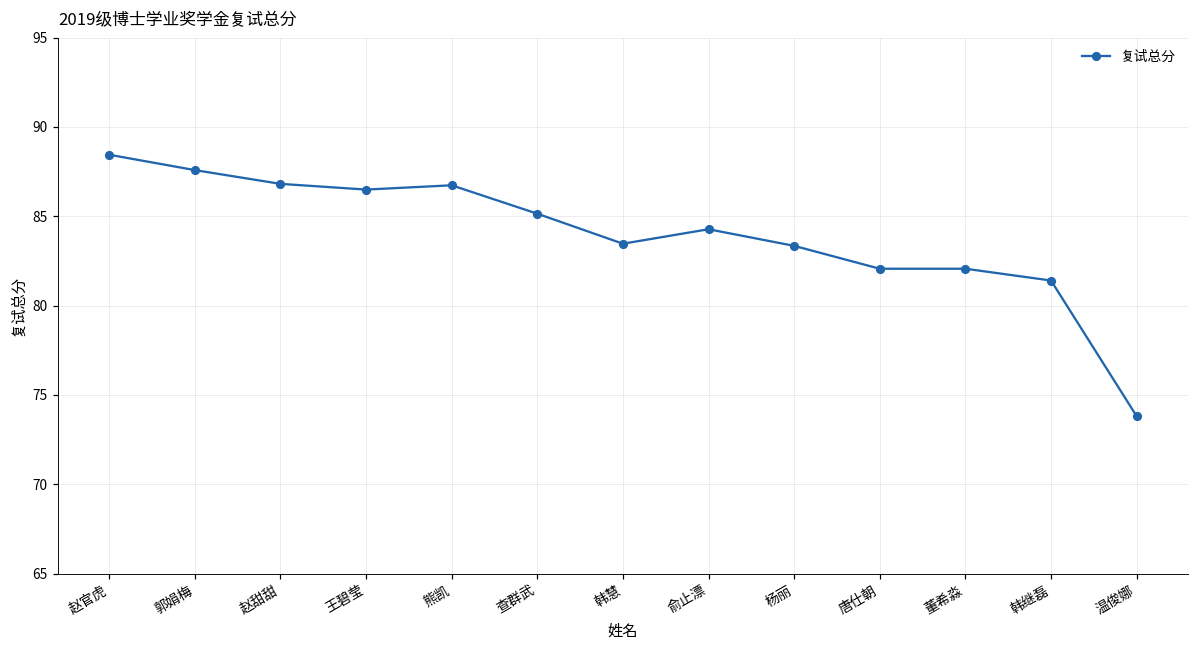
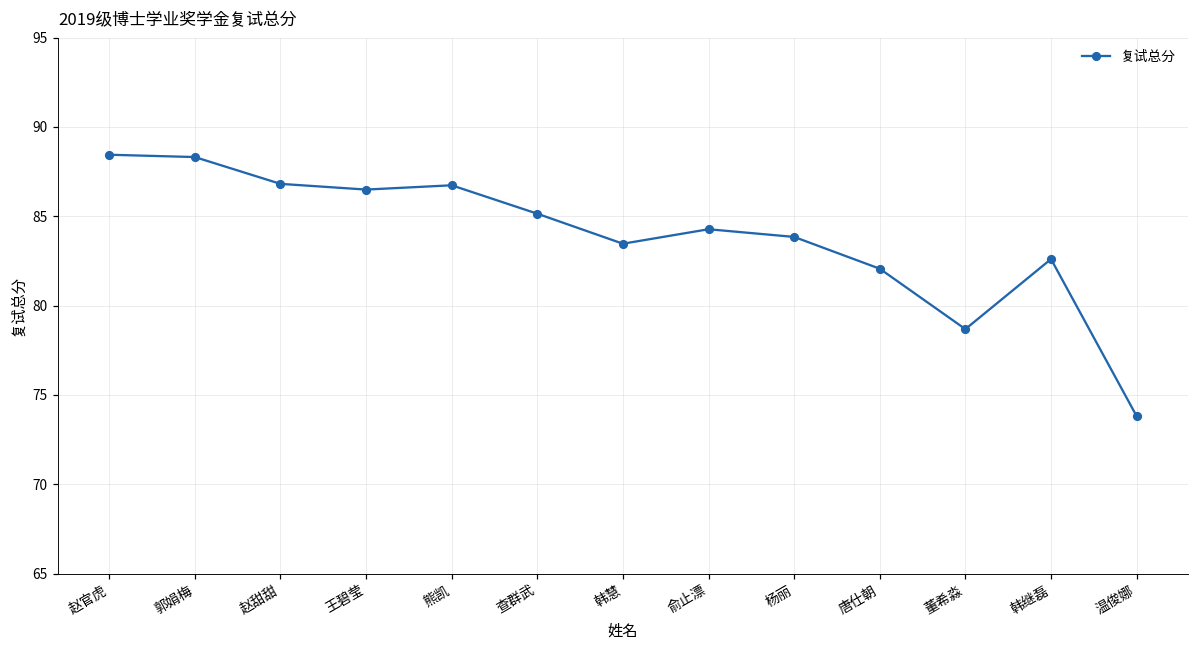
郭娟梅: 87.6 -> 88.3
杨丽: 83.3 -> 83.8
董希淼: 82.1 -> 78.7
韩继磊: 81.4 -> 82.6
